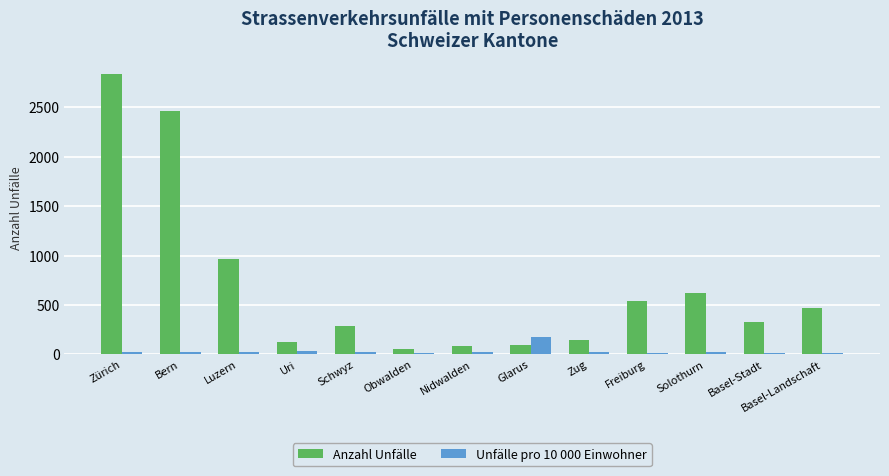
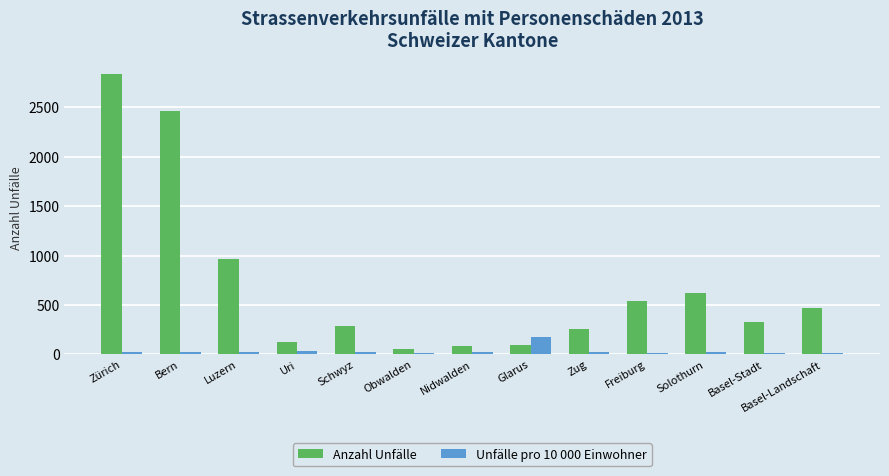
Anzahl Unfälle, Zug: 100 -> 300
